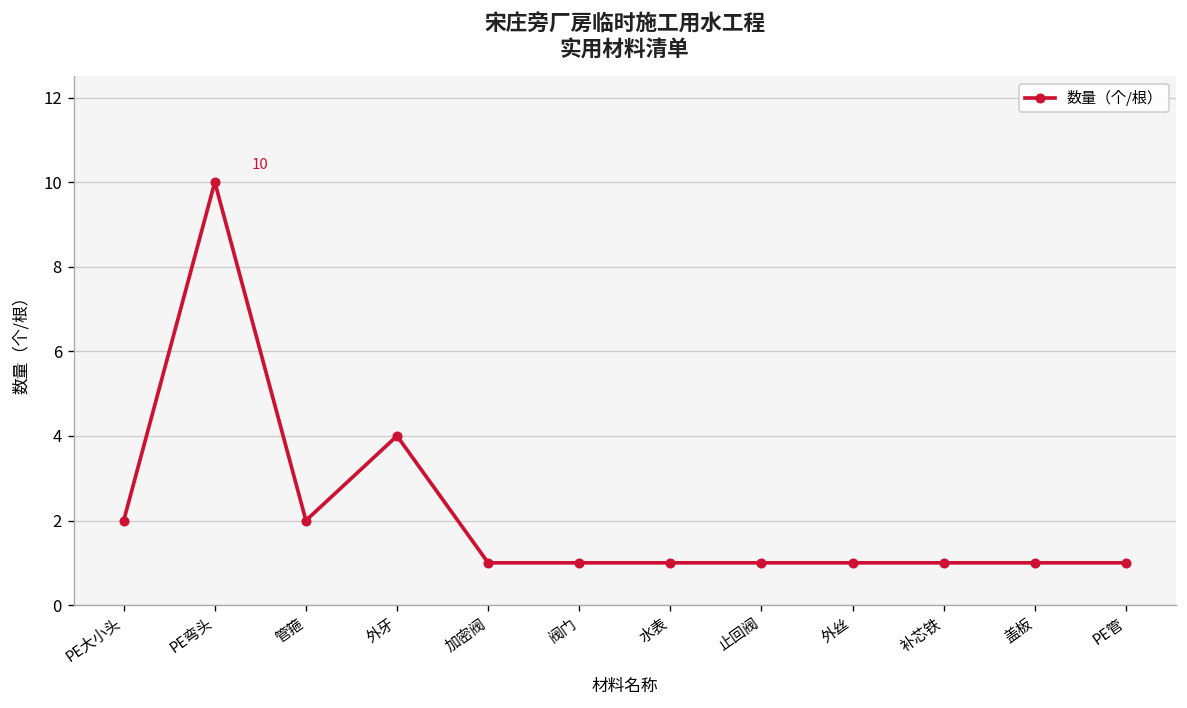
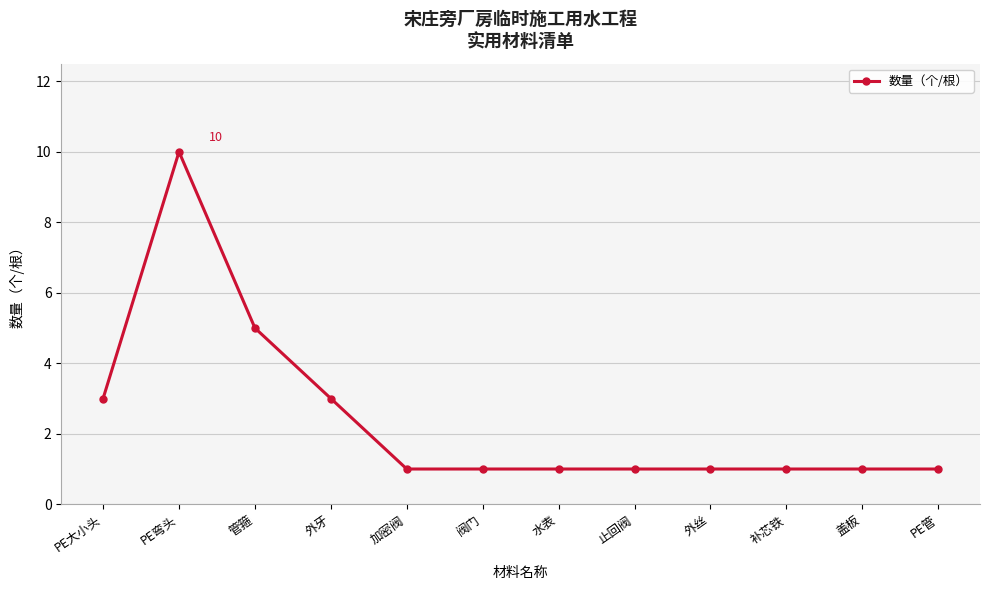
PE大小头: 2 -> 3
管箍: 2 -> 5
外牙: 4 -> 3
